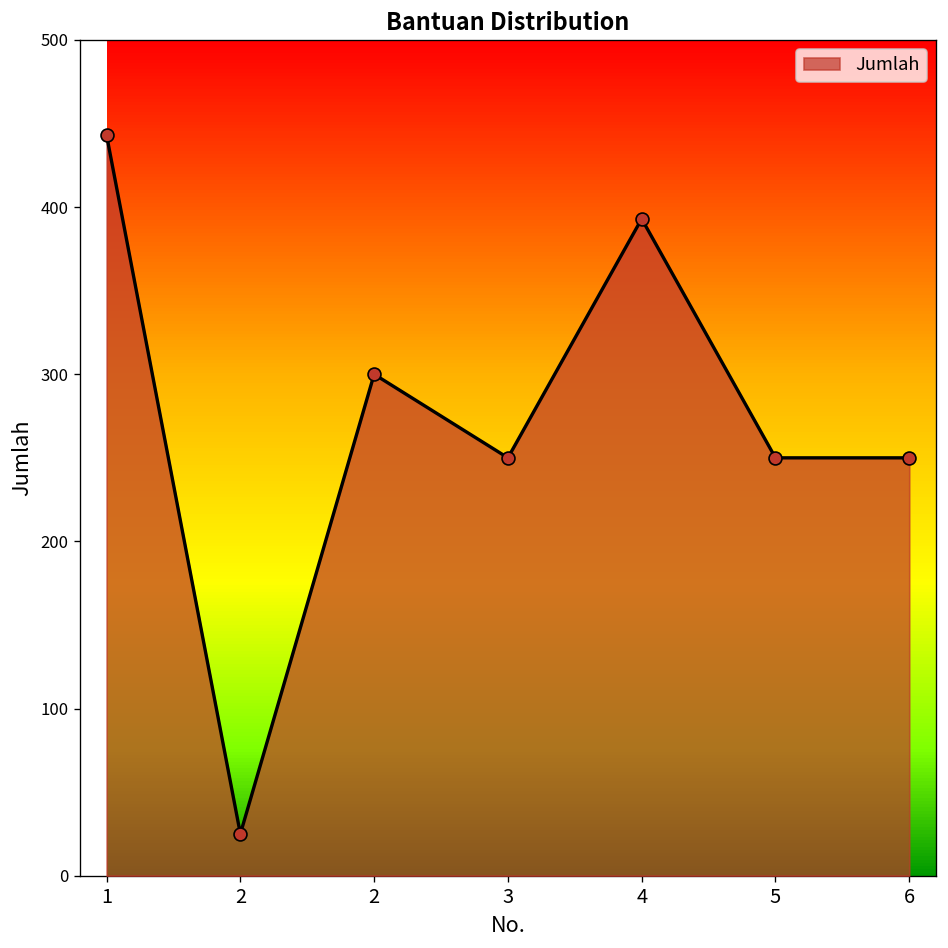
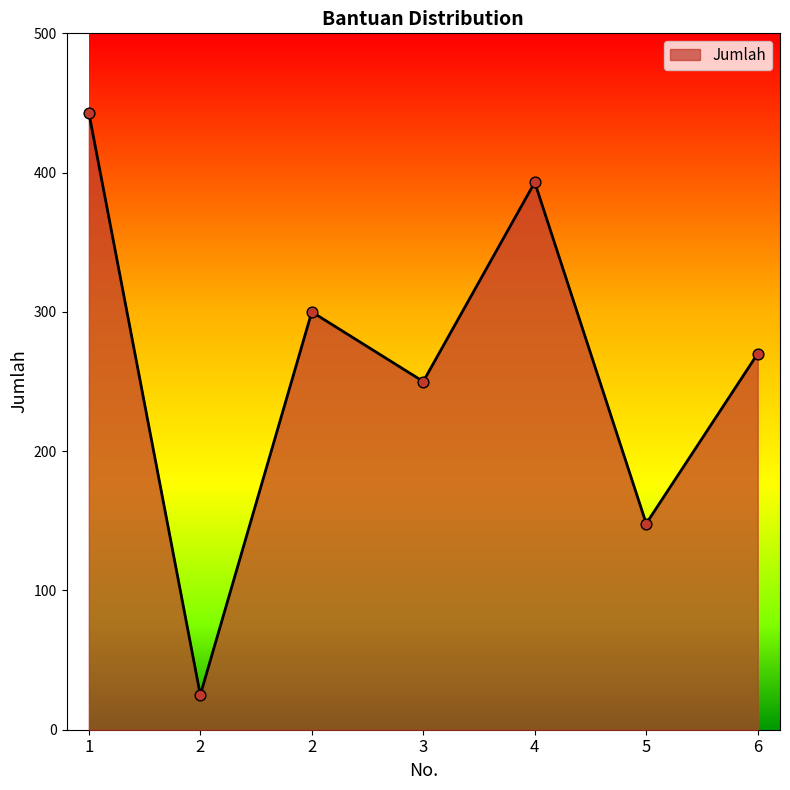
5: 250 -> 148
6: 250 -> 270
